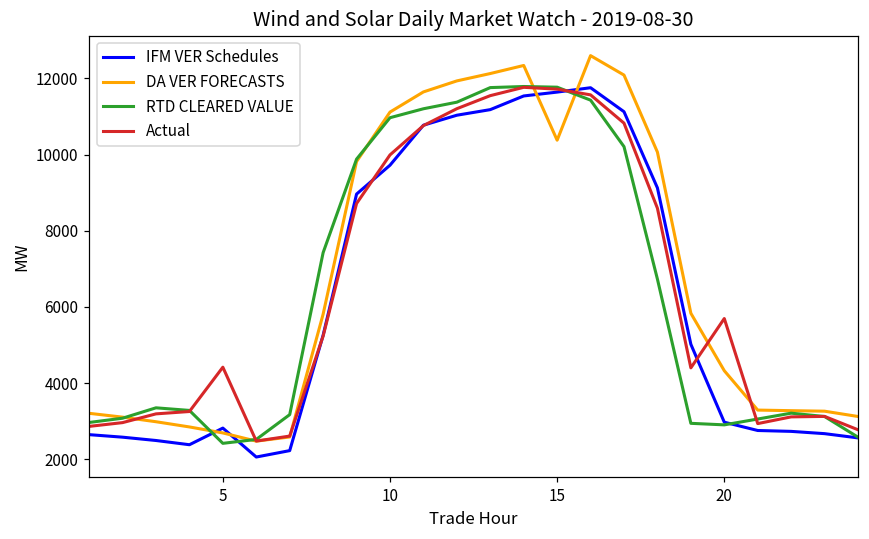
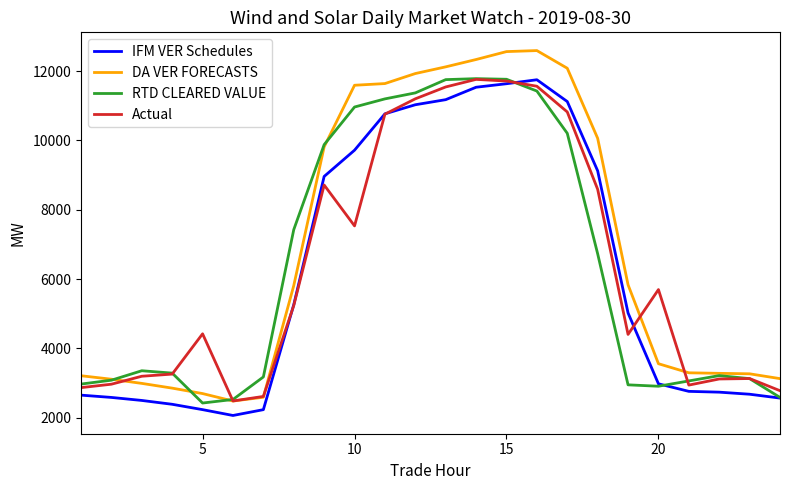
IFM VER Schedules, 5: 2800 -> 2200
DA VER FORECASTS, 10: 11100 -> 11600
Actual, 10: 10000 -> 7500
DA VER FORECASTS, 15: 10400 -> 12600
DA VER FORECASTS, 20: 4300 -> 3600
